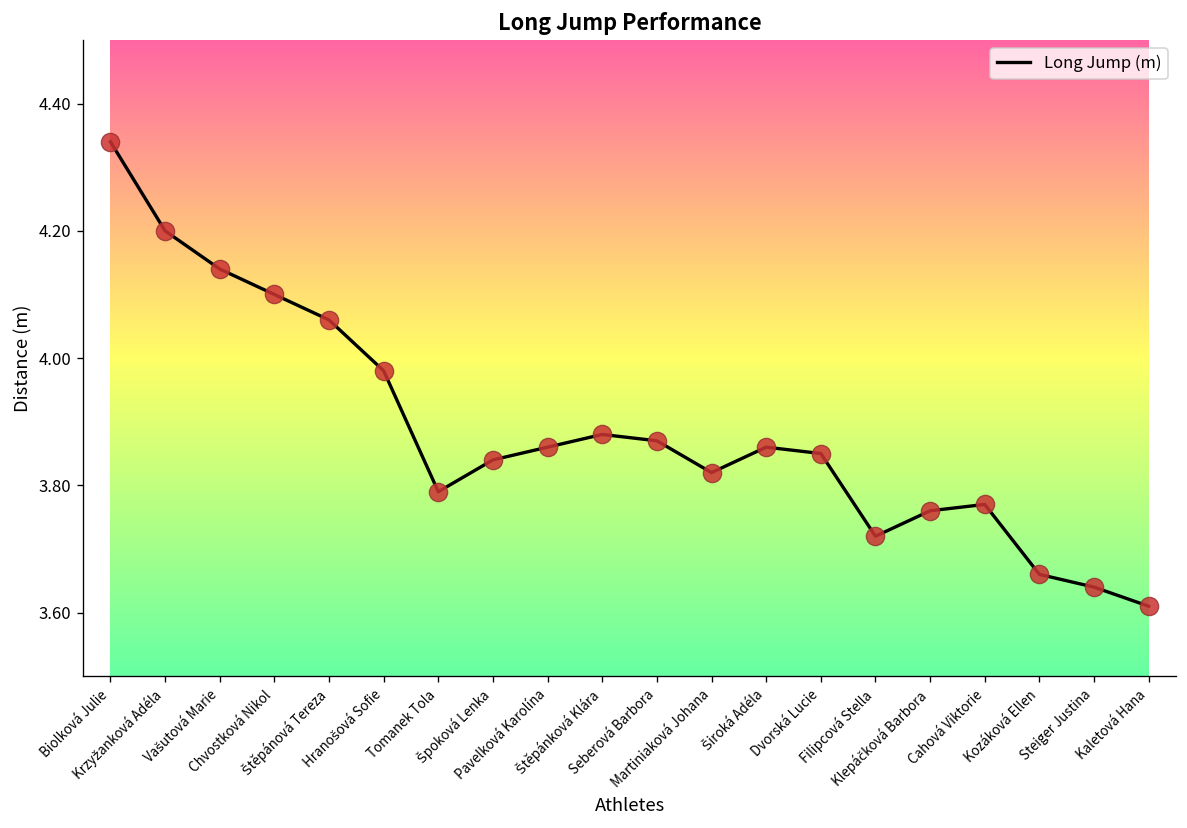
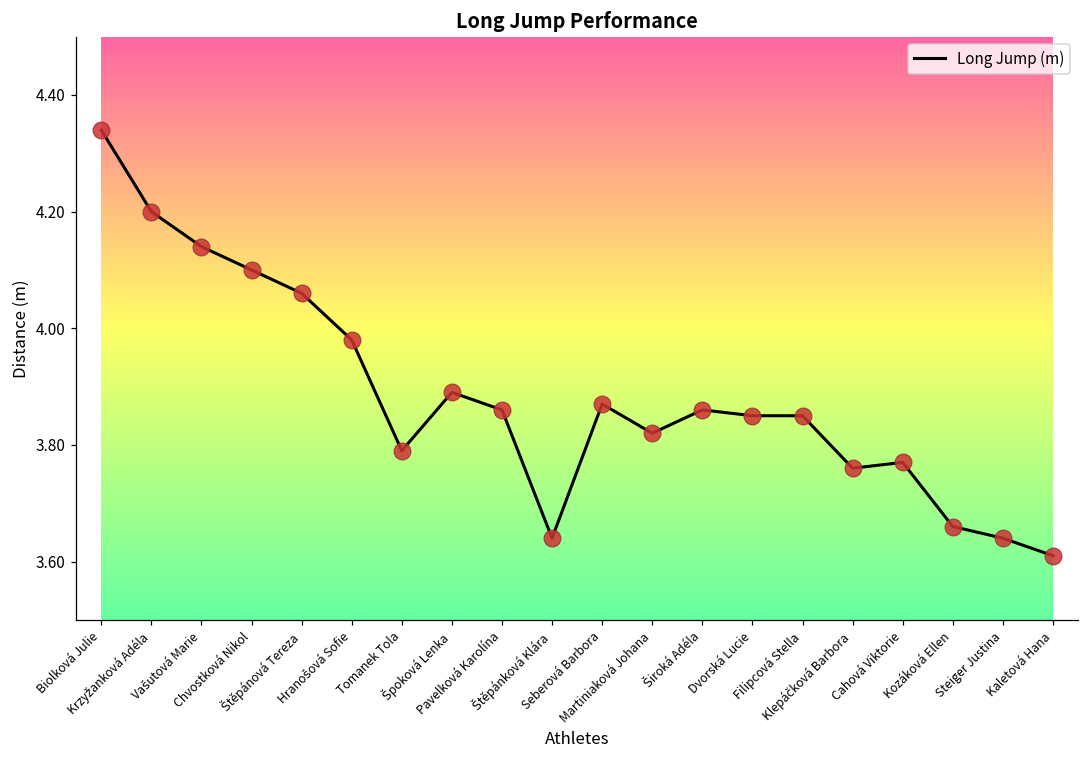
Špoková Lenka: 3.84 -> 3.89
Štěpánková Klára: 3.88 -> 3.64
Filipcová Stella: 3.72 -> 3.85
